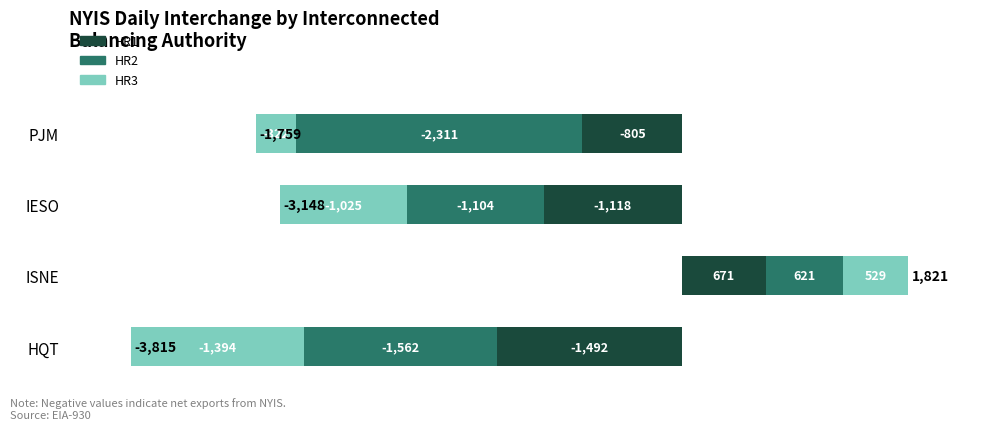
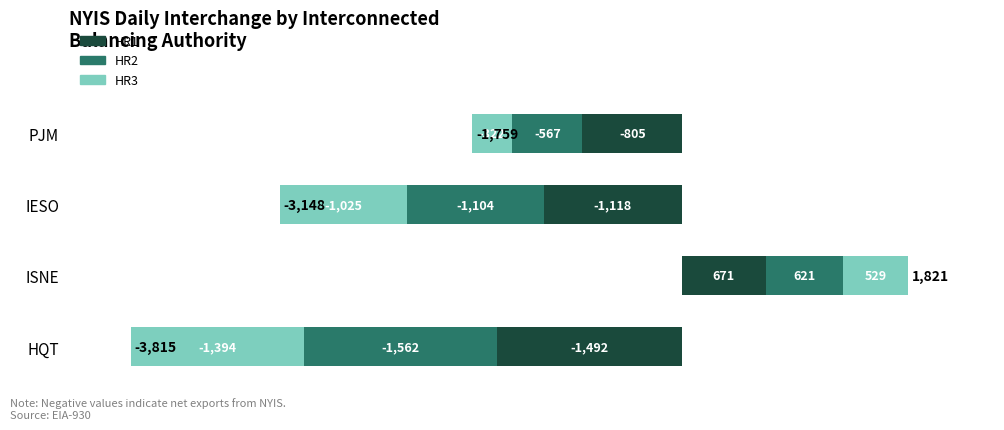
HR2, PJM: -2,311 -> -567
